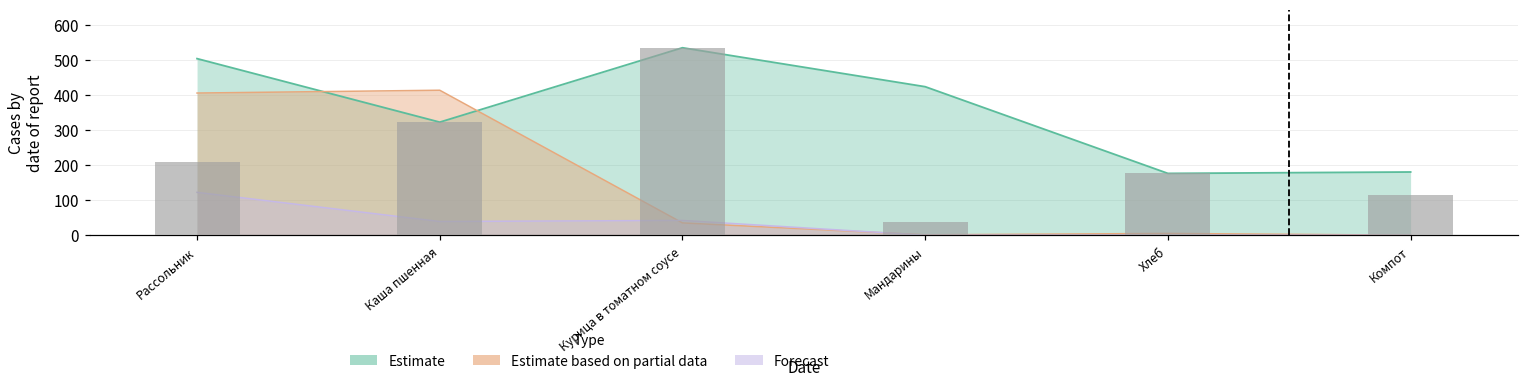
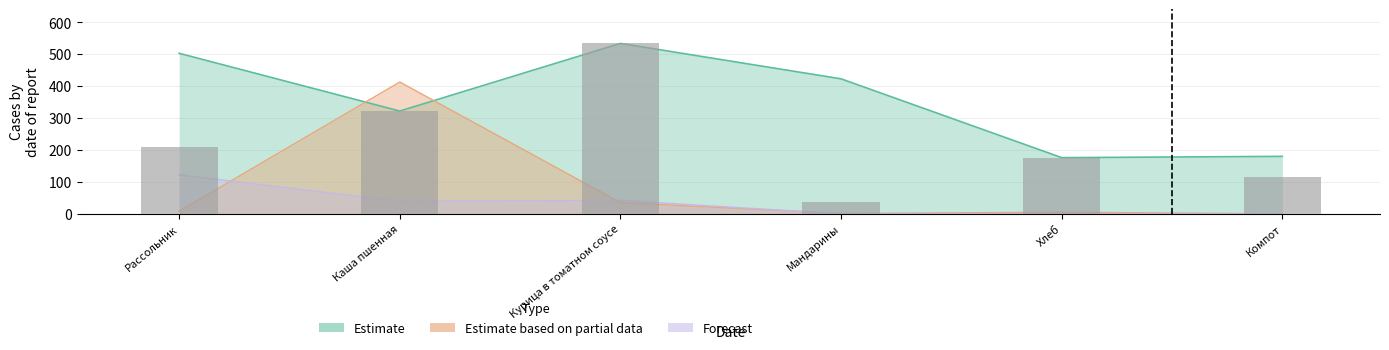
Estimate based on partial data, Рассольник: 410 -> 10
